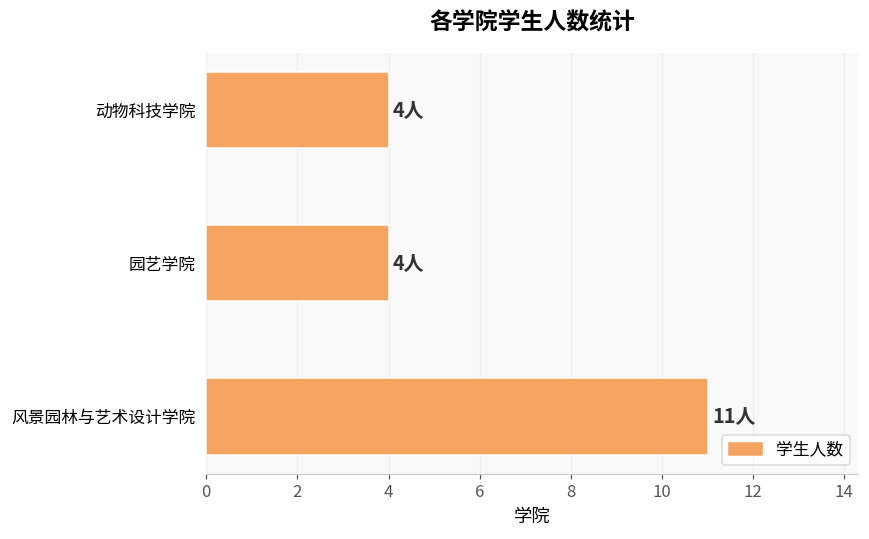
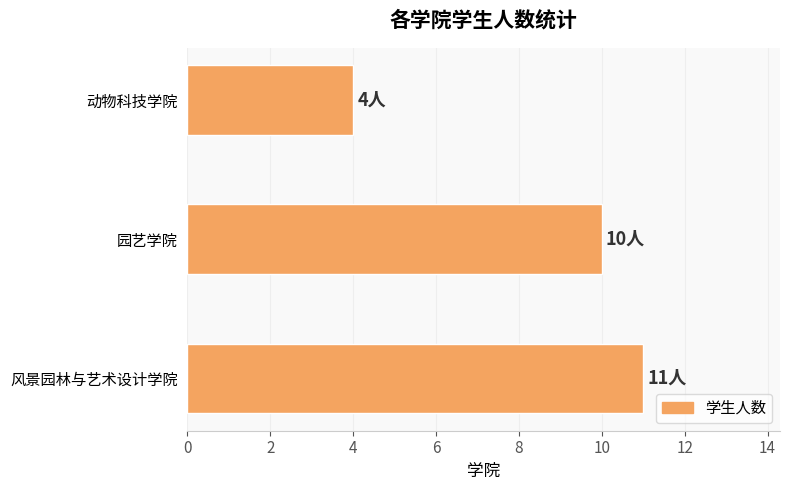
园艺学院: 4人 -> 10人
